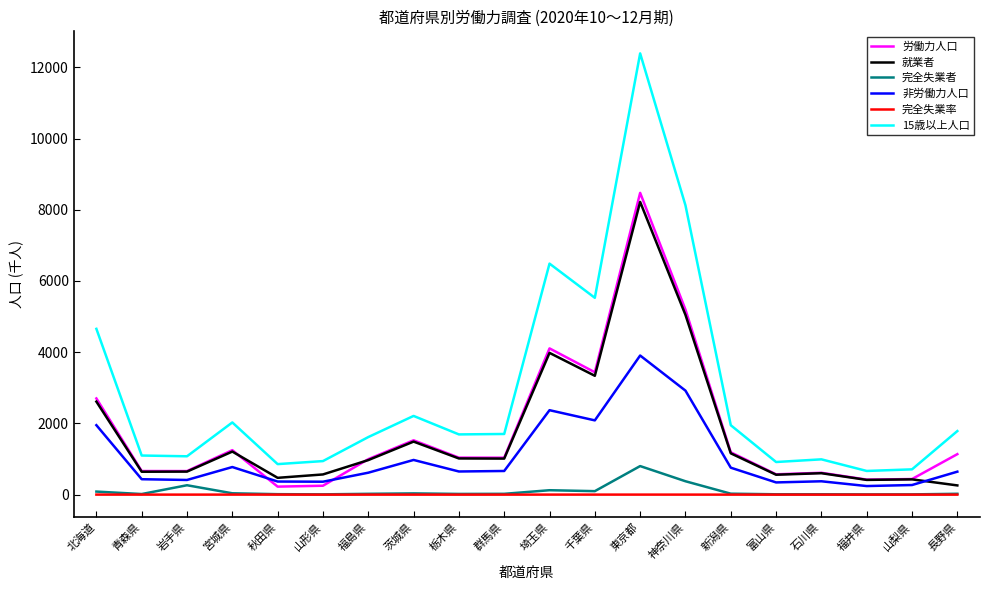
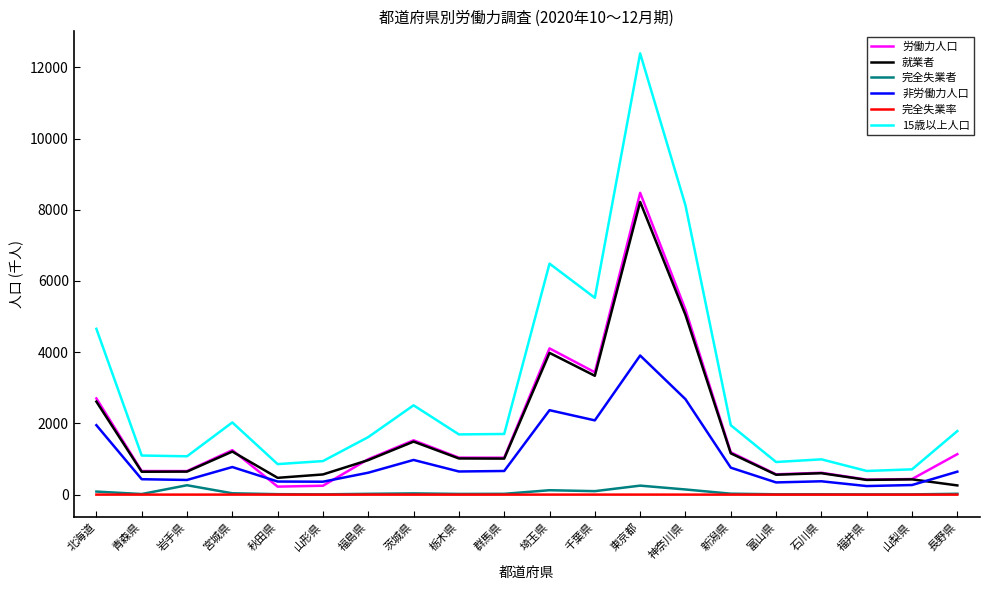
15歳以上人口, 茨城県: 2200 -> 2500
完全失業者, 東京都: 800 -> 300
完全失業者, 神奈川県: 400 -> 100
非労働力人口, 神奈川県: 2900 -> 2700
